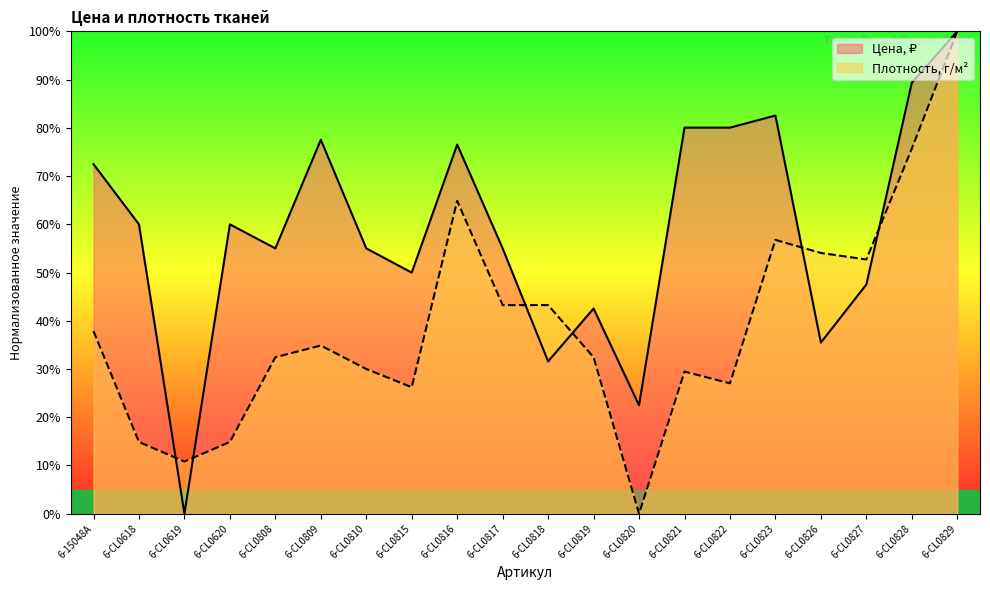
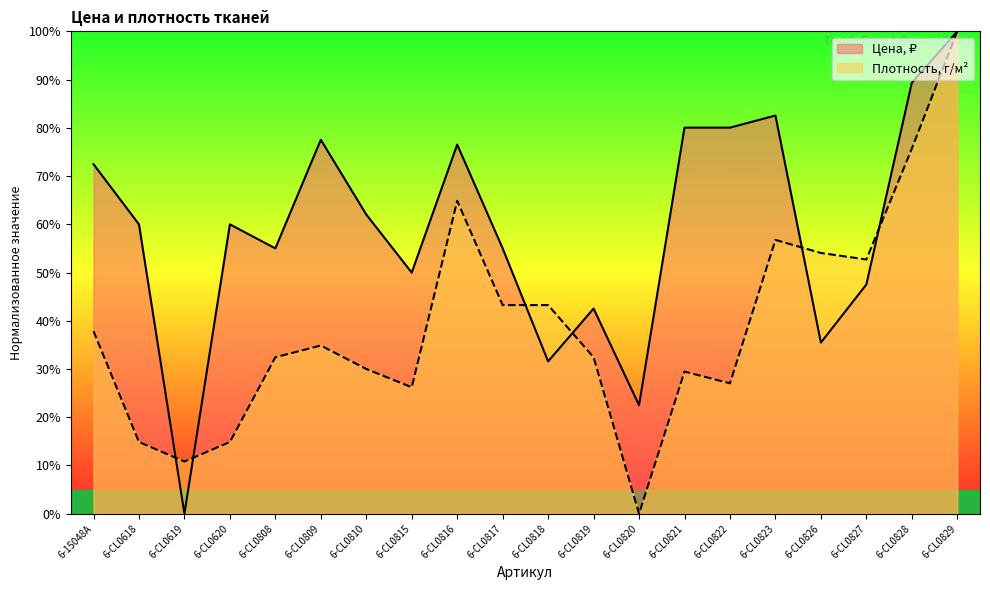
Цена, ₽, 6-CL0810: 55% -> 62%
